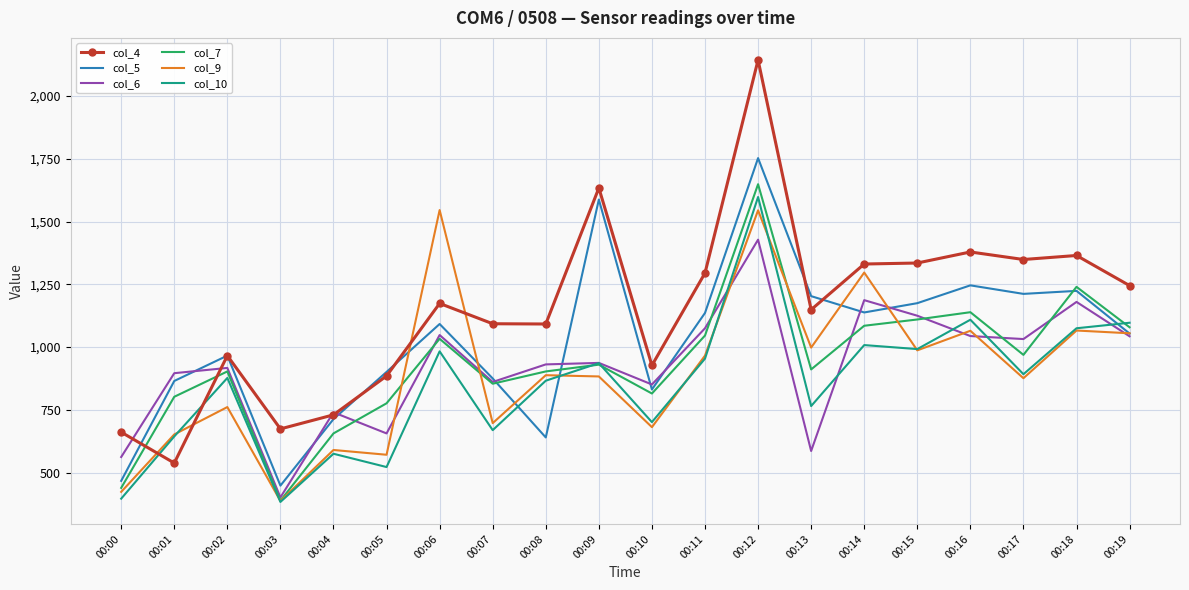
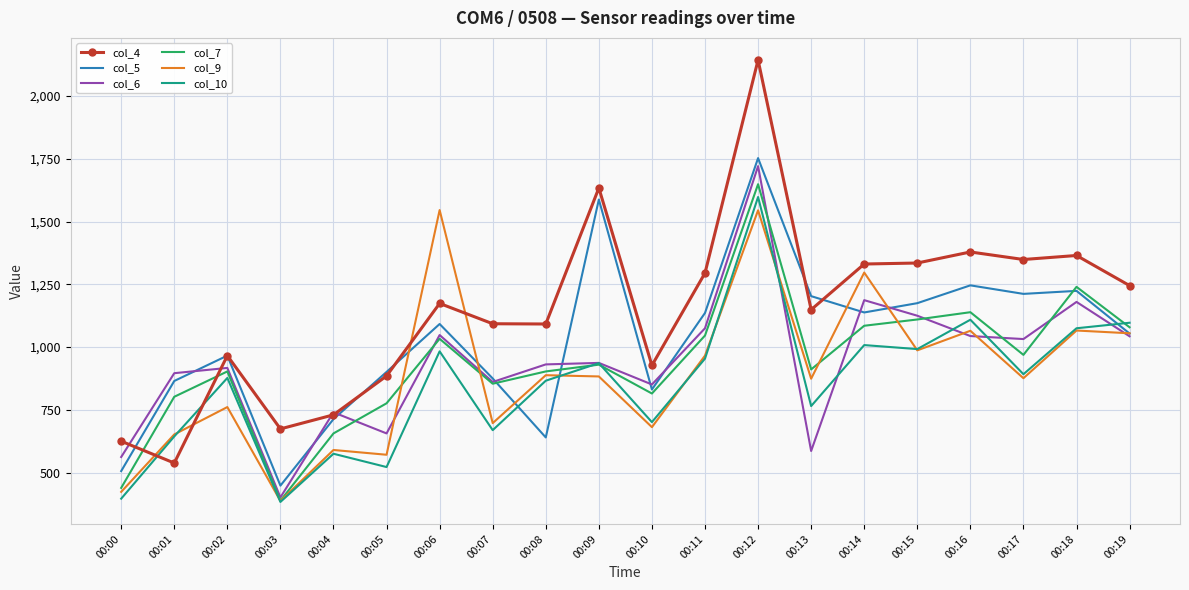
col_4, 00:00: 660 -> 630
col_5, 00:00: 470 -> 510
col_6, 00:12: 1,430 -> 1,720
col_9, 00:13: 1,000 -> 870
